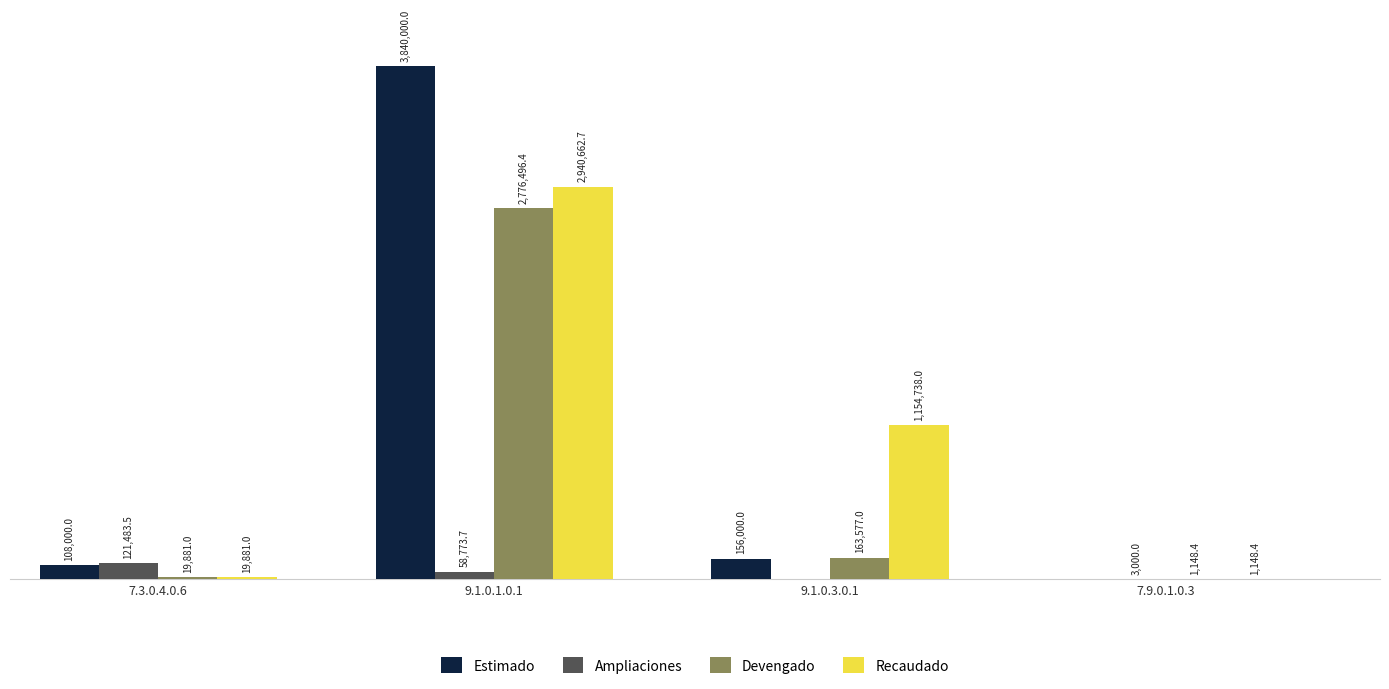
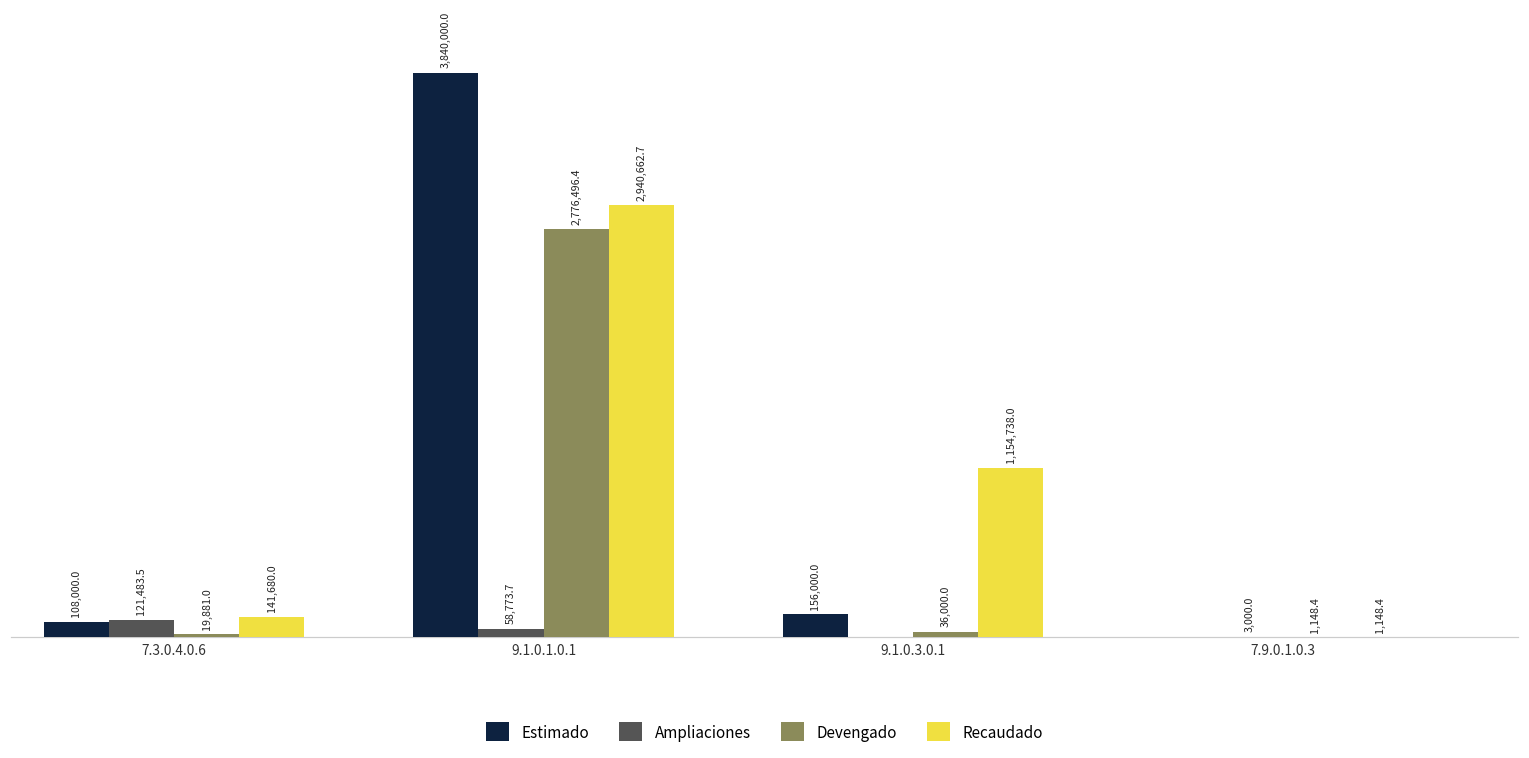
Recaudado, 7.3.0.4.0.6: 19,881.0 -> 141,680.0
Devengado, 9.1.0.3.0.1: 163,577.0 -> 36,000.0
